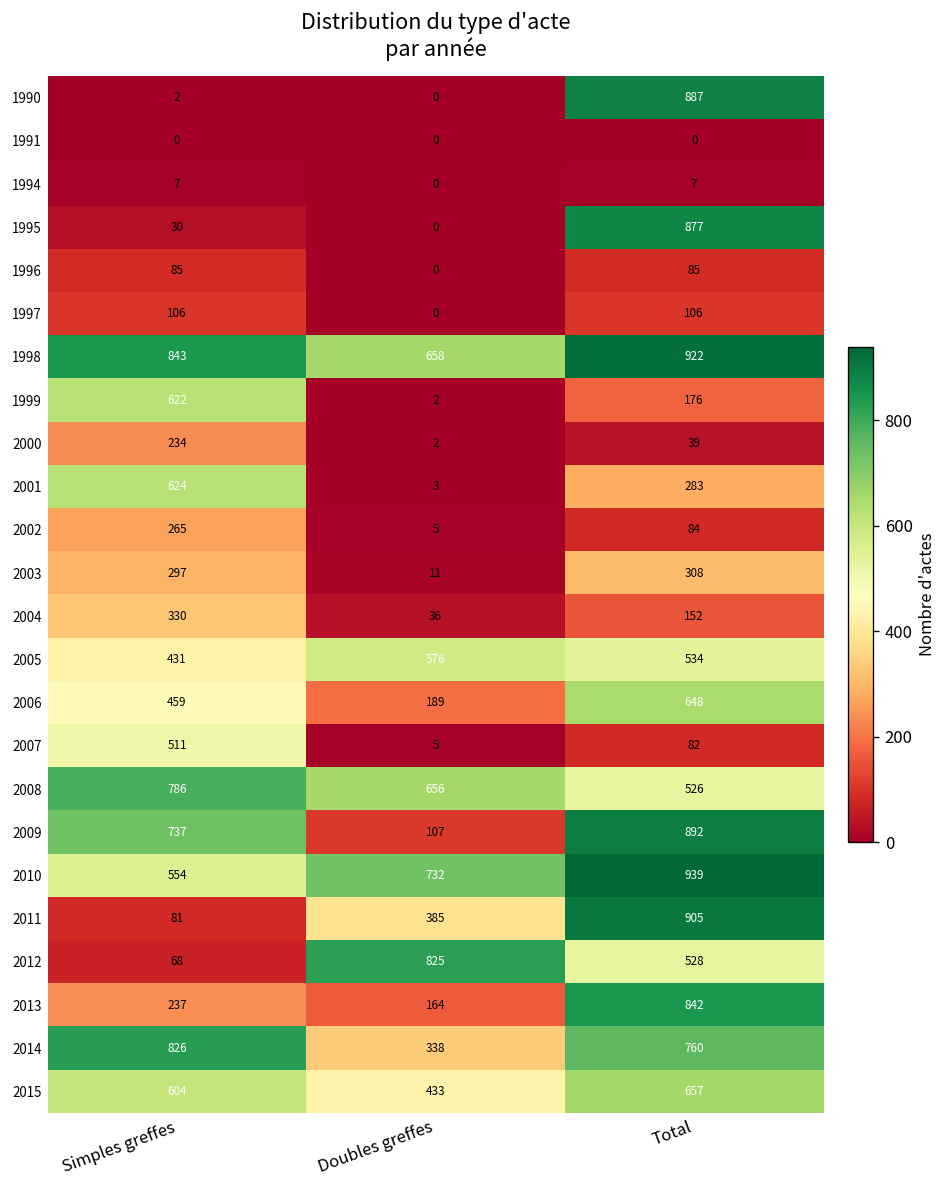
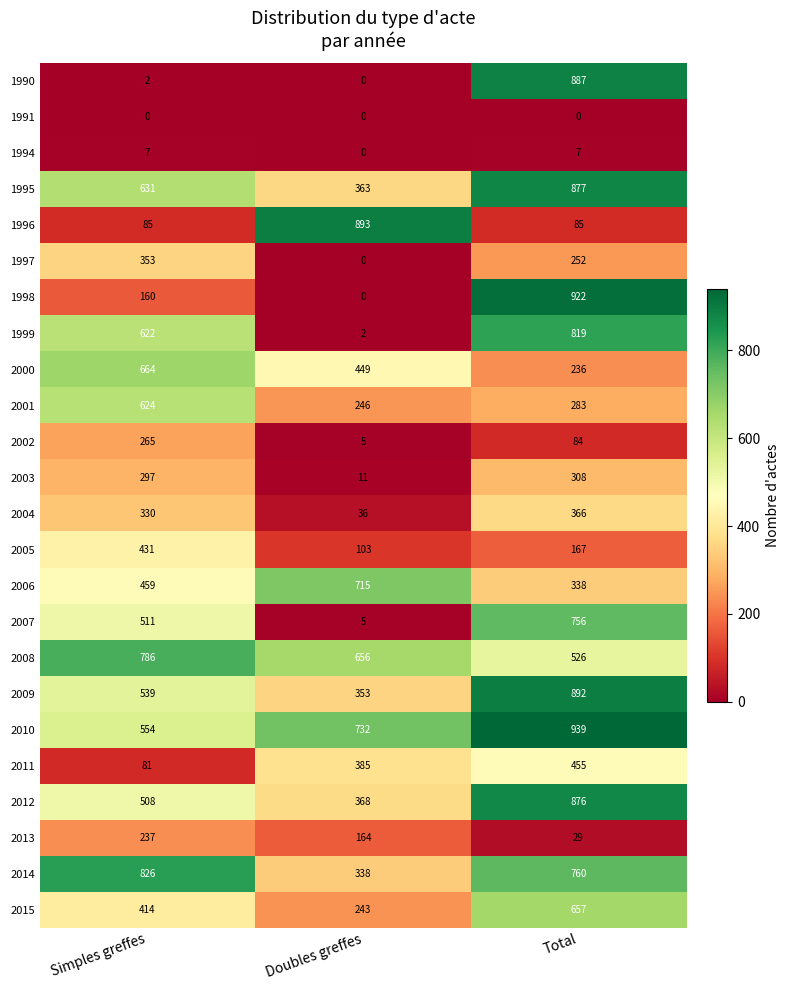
1995, Simples greffes: 30 -> 631
1995, Doubles greffes: 0 -> 363
1996, Doubles greffes: 0 -> 893
1997, Simples greffes: 106 -> 353
1997, Total: 106 -> 252
1998, Simples greffes: 843 -> 160
1998, Doubles greffes: 658 -> 0
1999, Total: 176 -> 819
2000, Simples greffes: 234 -> 664
2000, Doubles greffes: 2 -> 449
2000, Total: 39 -> 236
2001, Doubles greffes: 3 -> 246
2004, Total: 152 -> 366
2005, Doubles greffes: 576 -> 103
2005, Total: 534 -> 167
2006, Doubles greffes: 189 -> 715
2006, Total: 648 -> 338
2007, Total: 82 -> 756
2009, Simples greffes: 737 -> 539
2009, Doubles greffes: 107 -> 353
2011, Total: 905 -> 455
2012, Simples greffes: 68 -> 508
2012, Doubles greffes: 825 -> 368
2012, Total: 528 -> 876
2013, Total: 842 -> 29
2015, Simples greffes: 604 -> 414
2015, Doubles greffes: 433 -> 243
